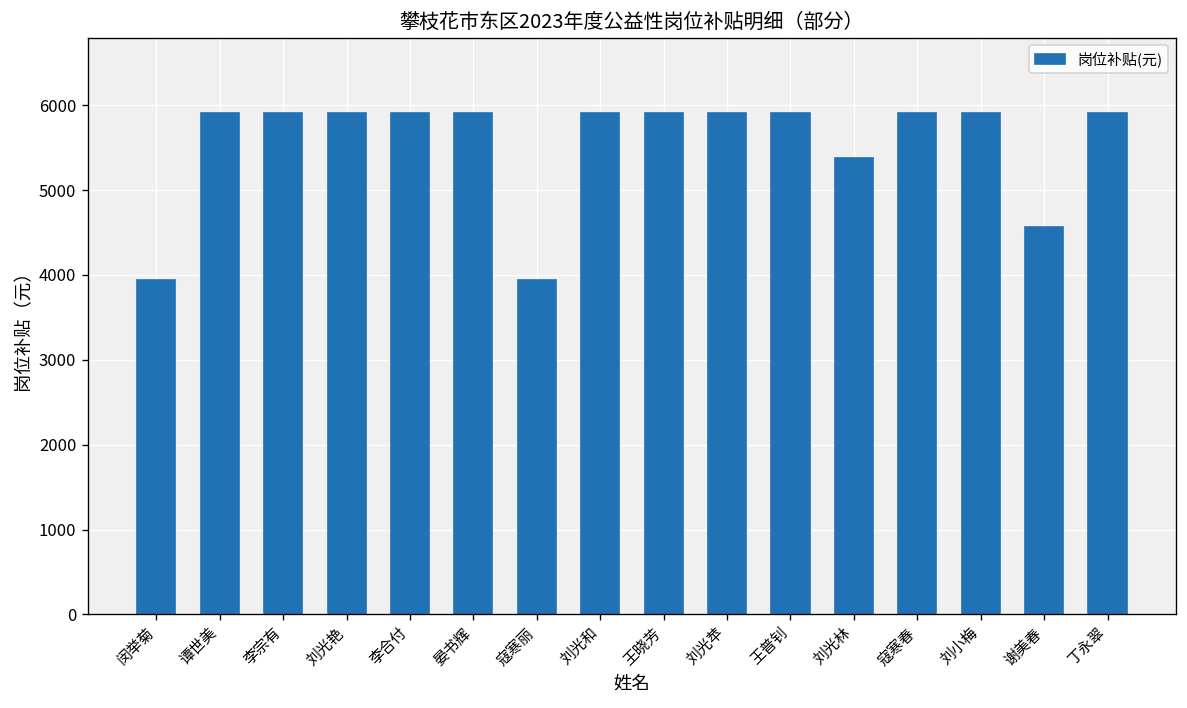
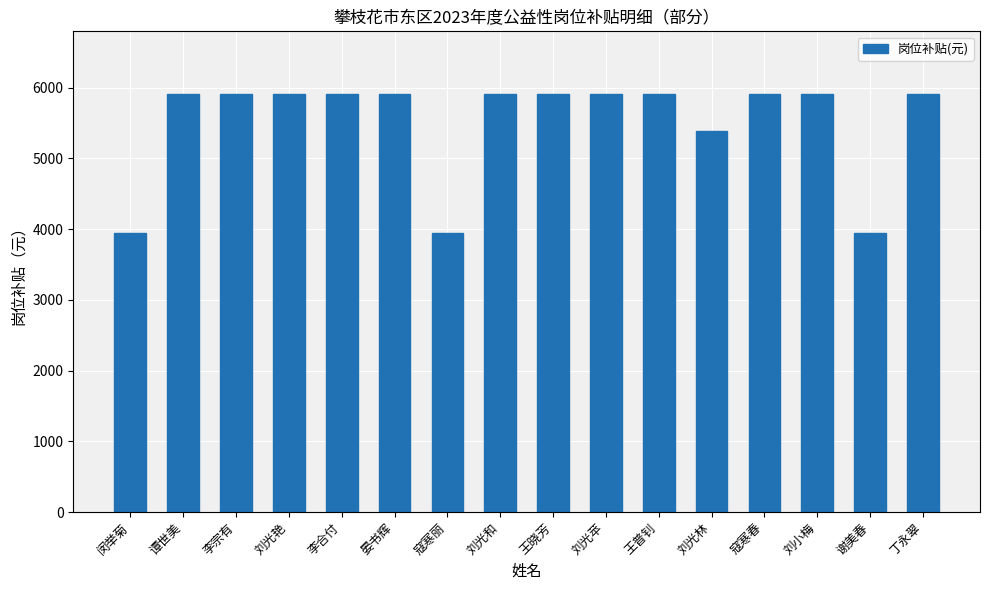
谢美春: 4600 -> 3900
